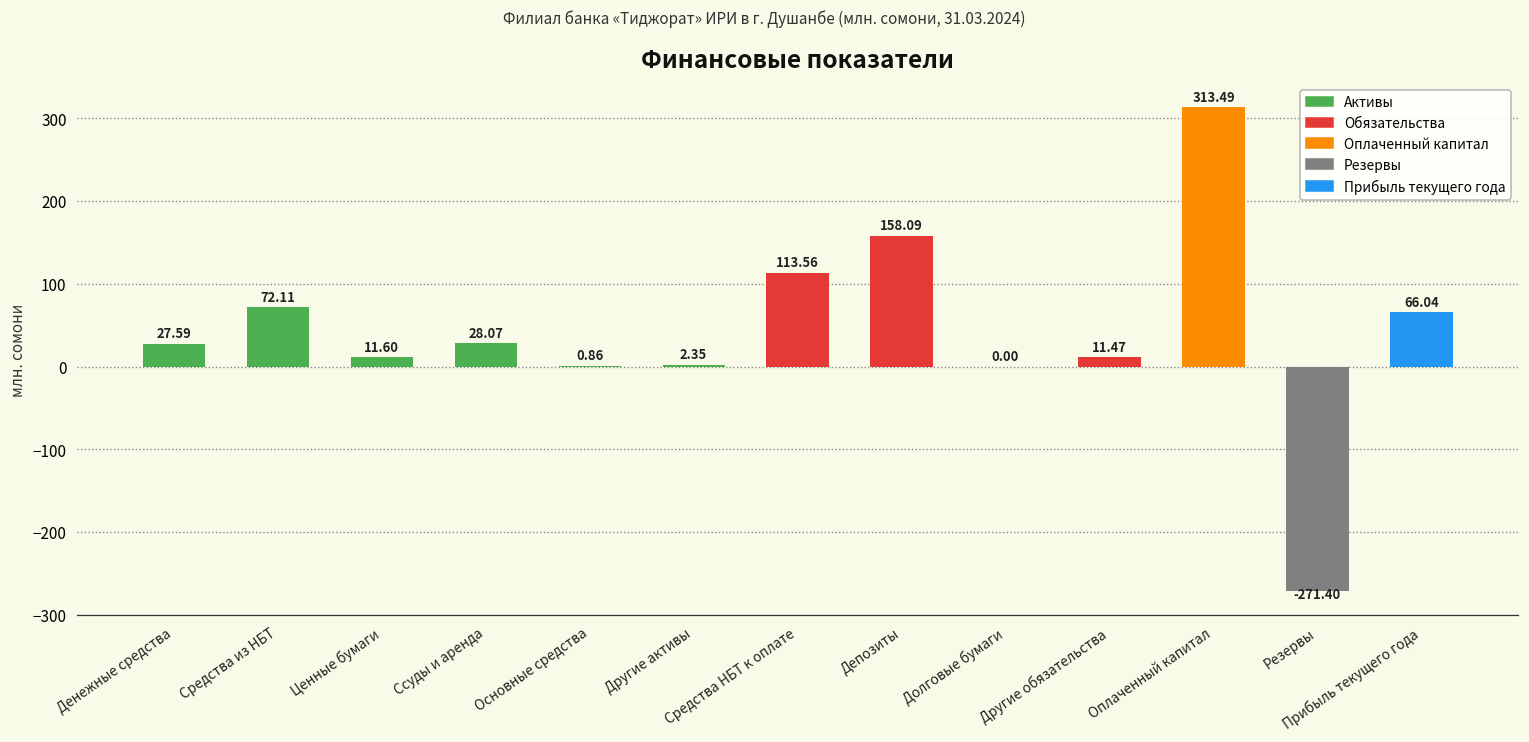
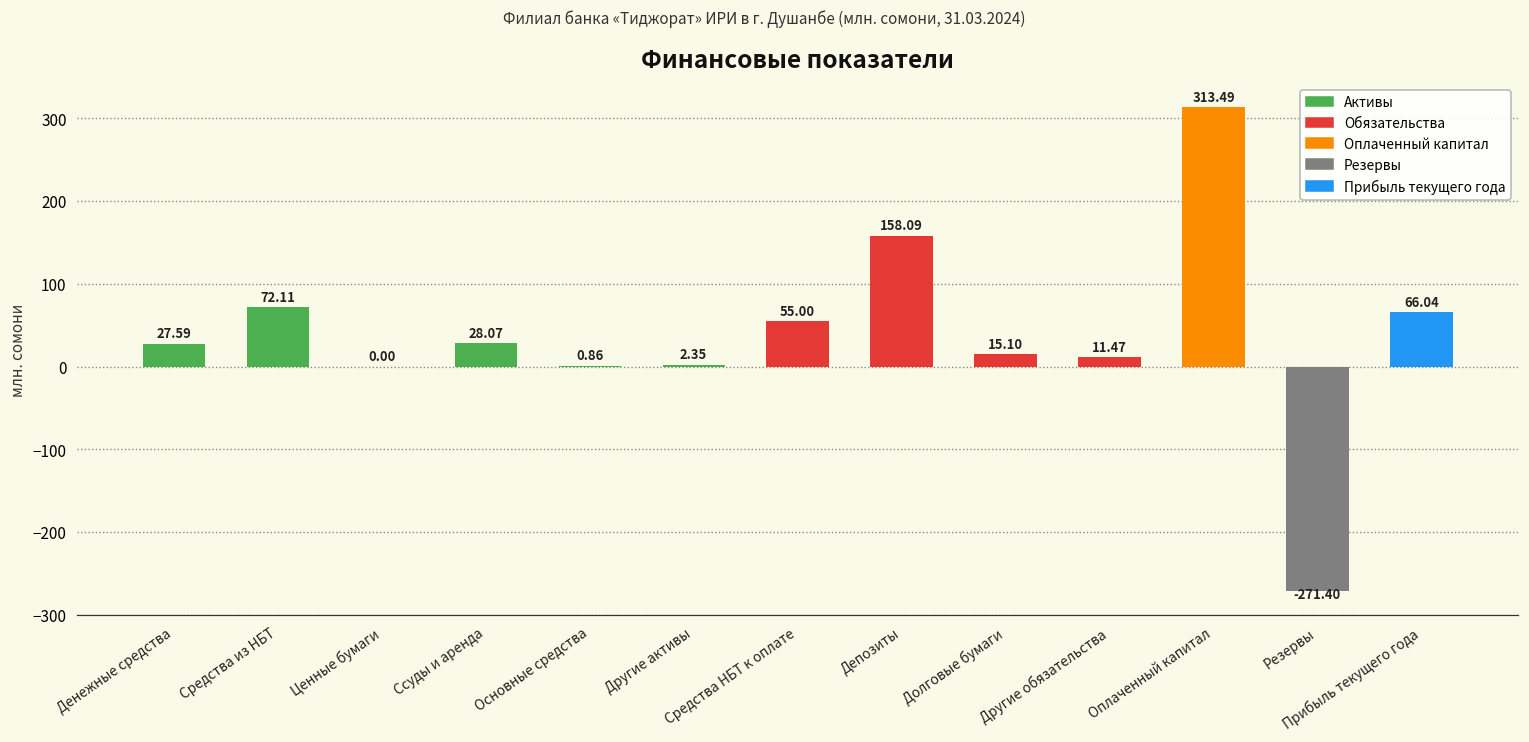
Ценные бумаги: 11.60 -> 0.00
Средства НБТ к оплате: 113.56 -> 55.00
Долговые бумаги: 0.00 -> 15.10
